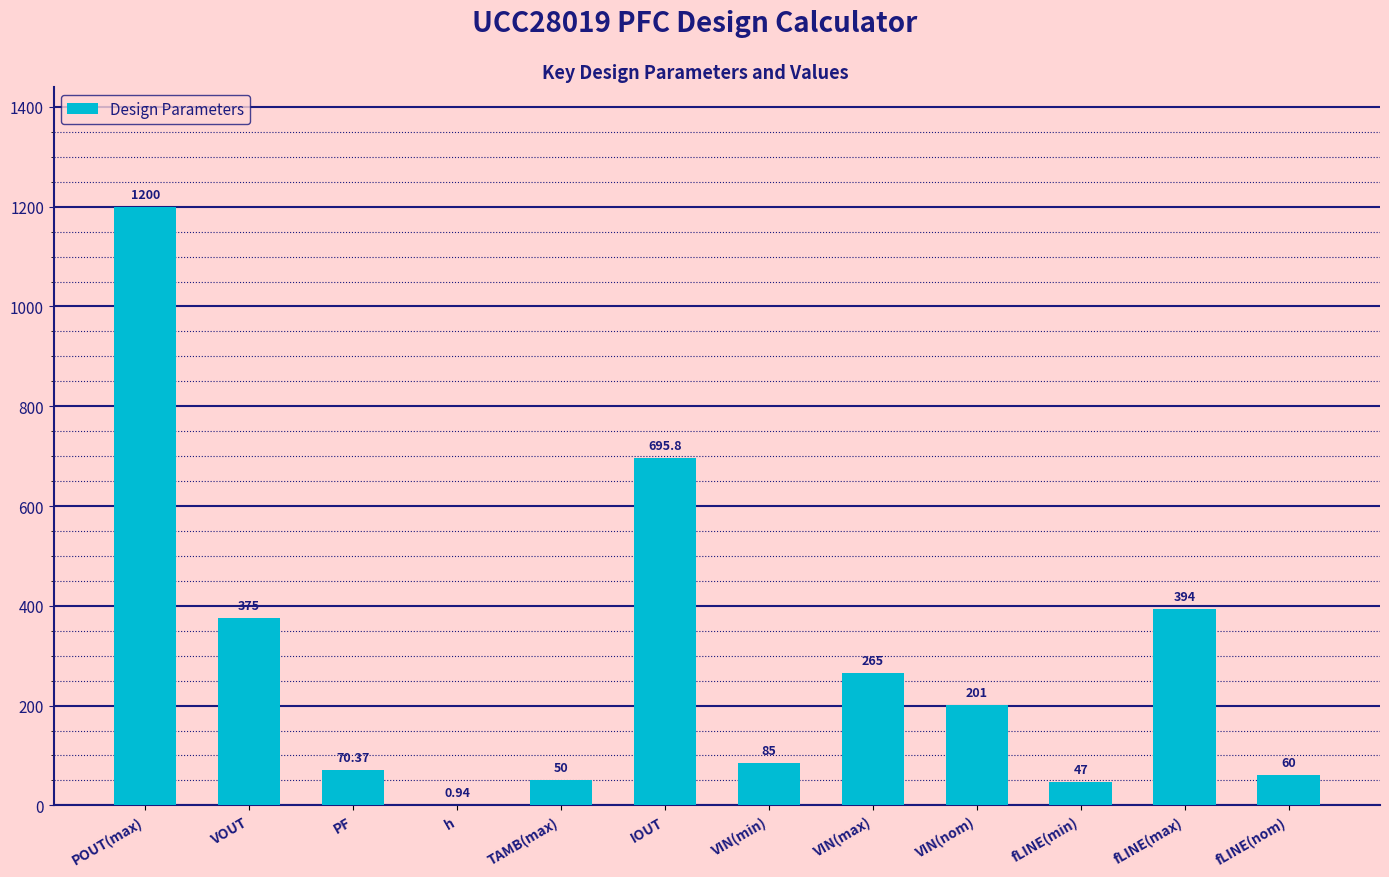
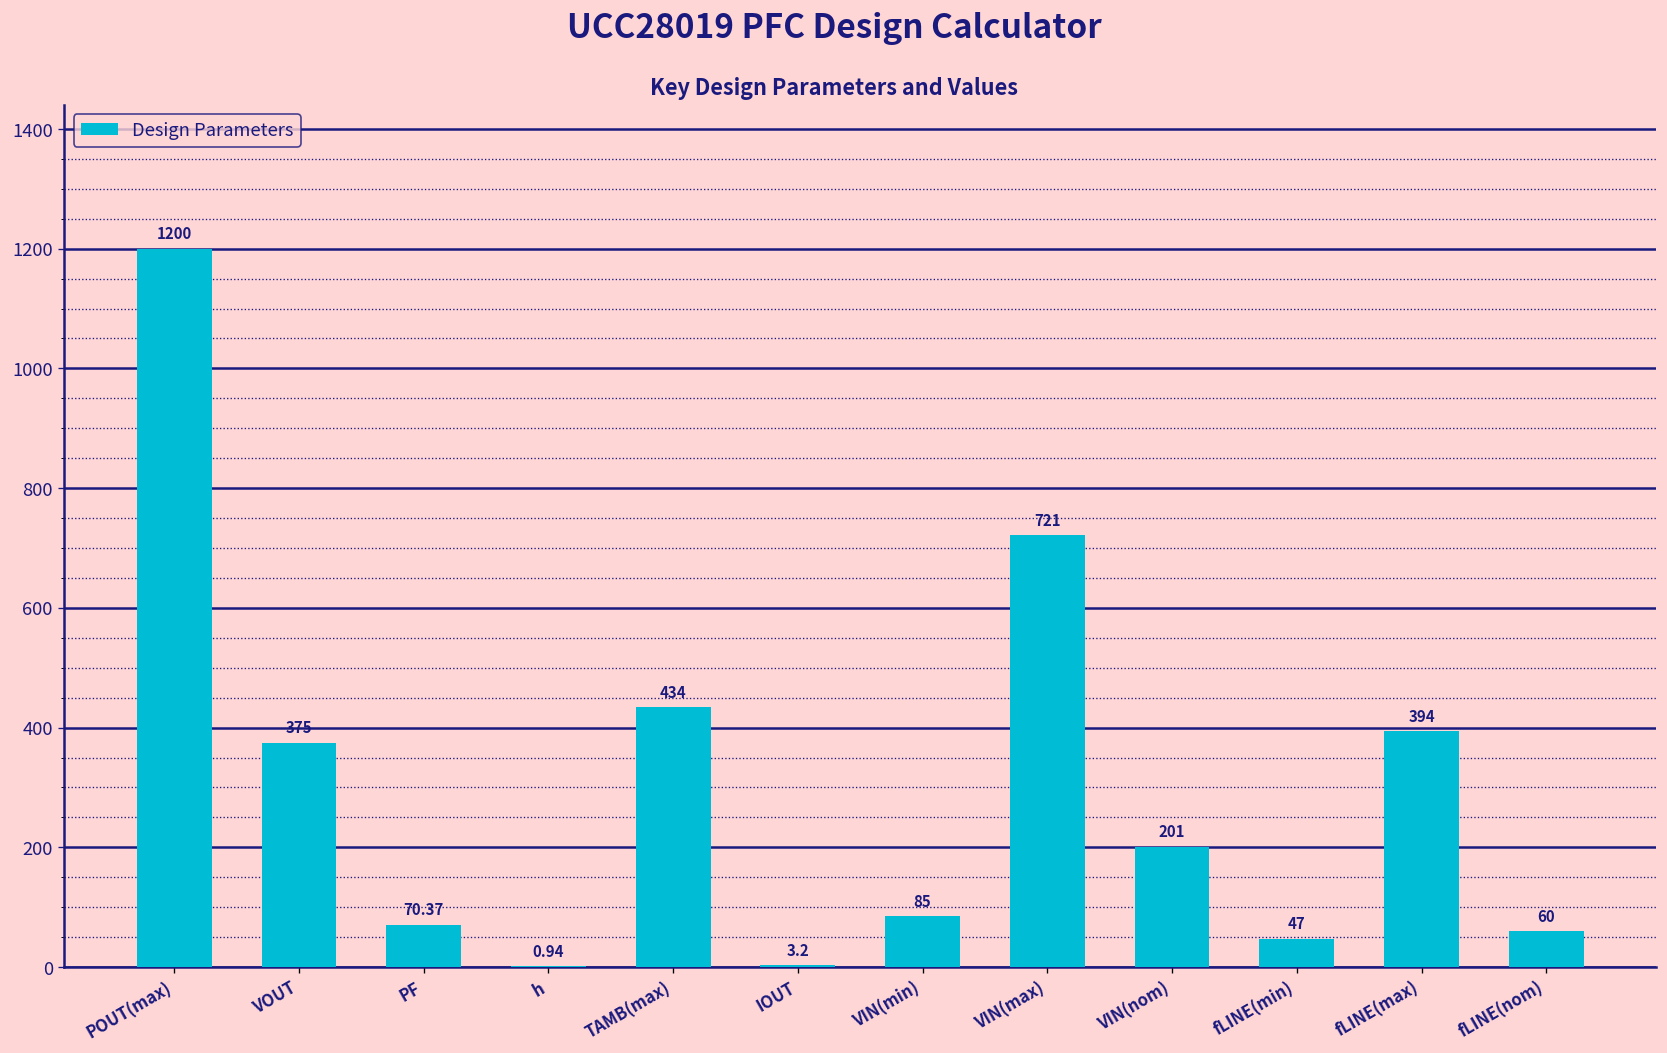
TAMB(max): 50 -> 434
IOUT: 695.8 -> 3.2
VIN(max): 265 -> 721
